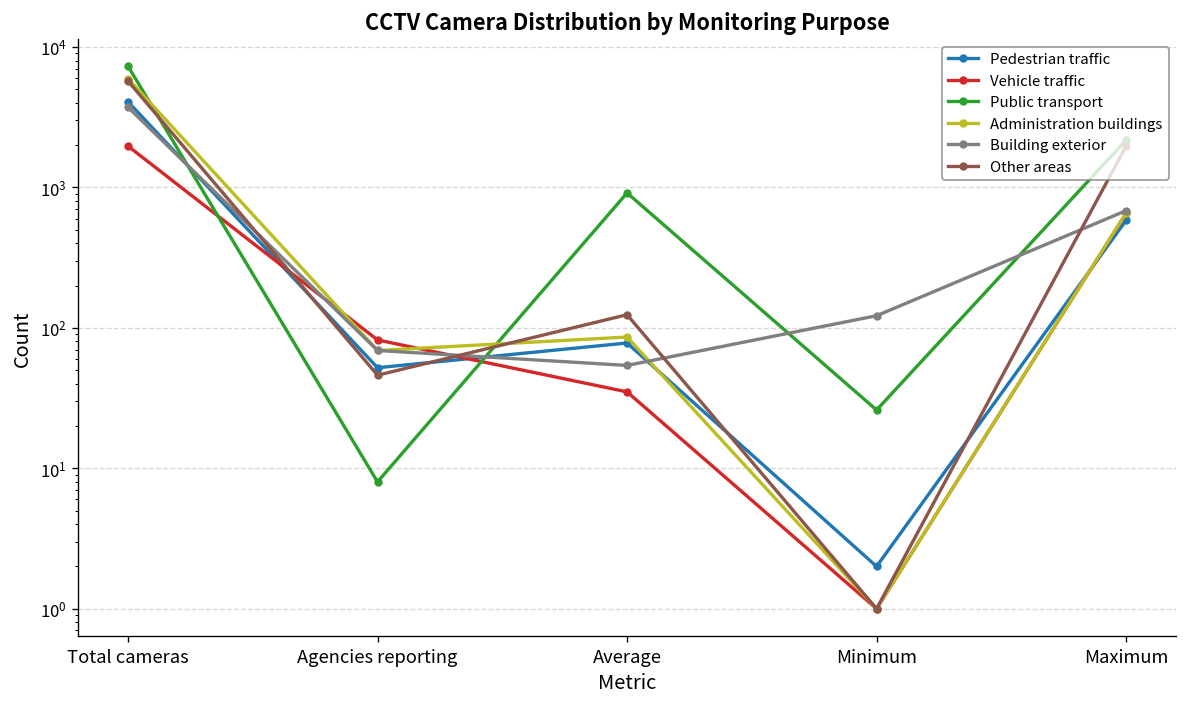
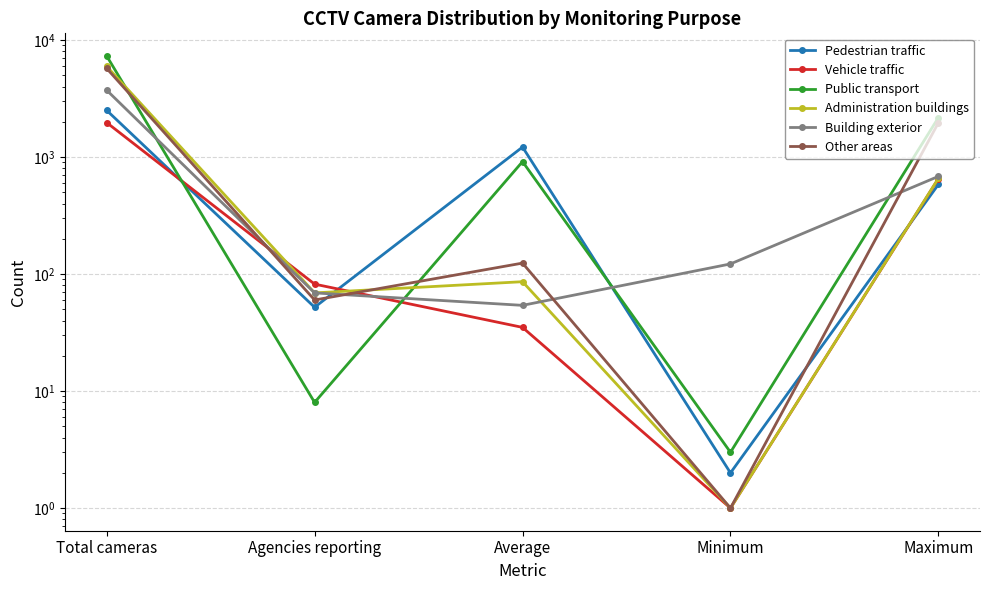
Pedestrian traffic, Total cameras: 4100 -> 2500
Other areas, Agencies reporting: 46 -> 60
Pedestrian traffic, Average: 80 -> 1200
Public transport, Minimum: 26 -> 3
